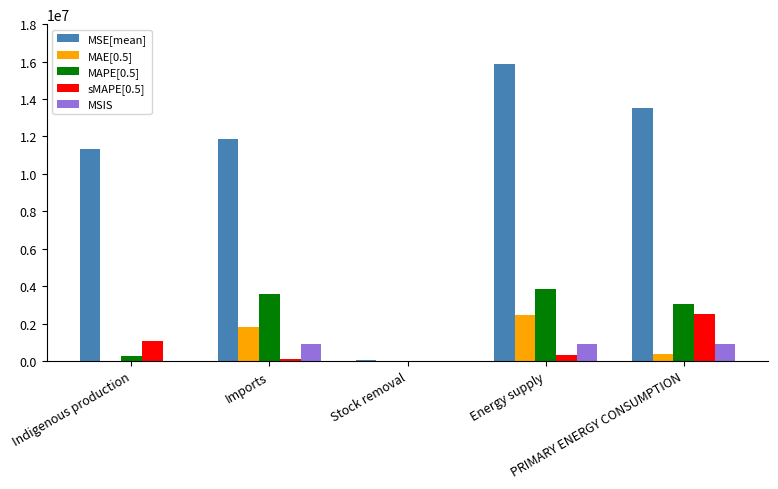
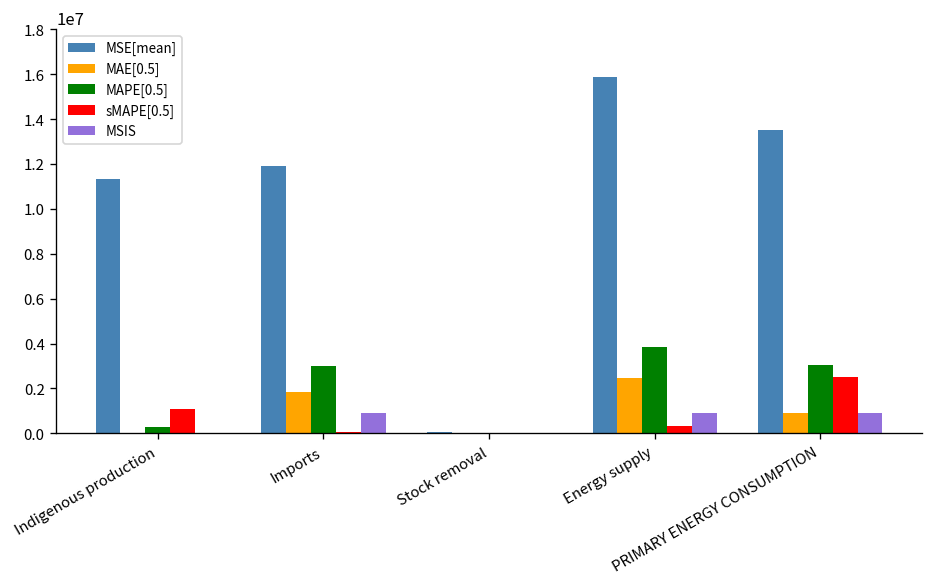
MAPE[0.5], Imports: 3600000 -> 3000000
MAE[0.5], PRIMARY ENERGY CONSUMPTION: 400000 -> 900000
